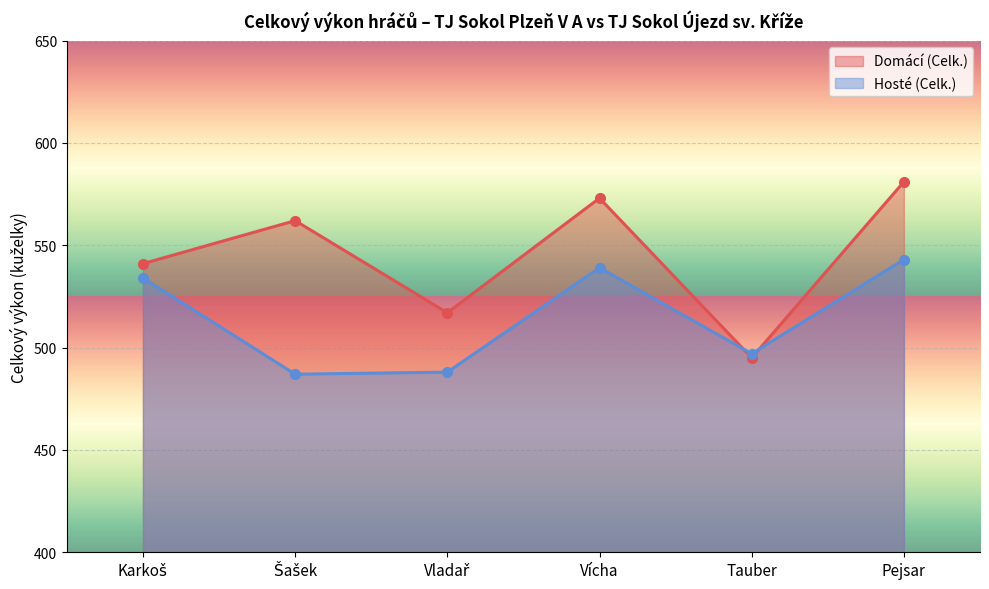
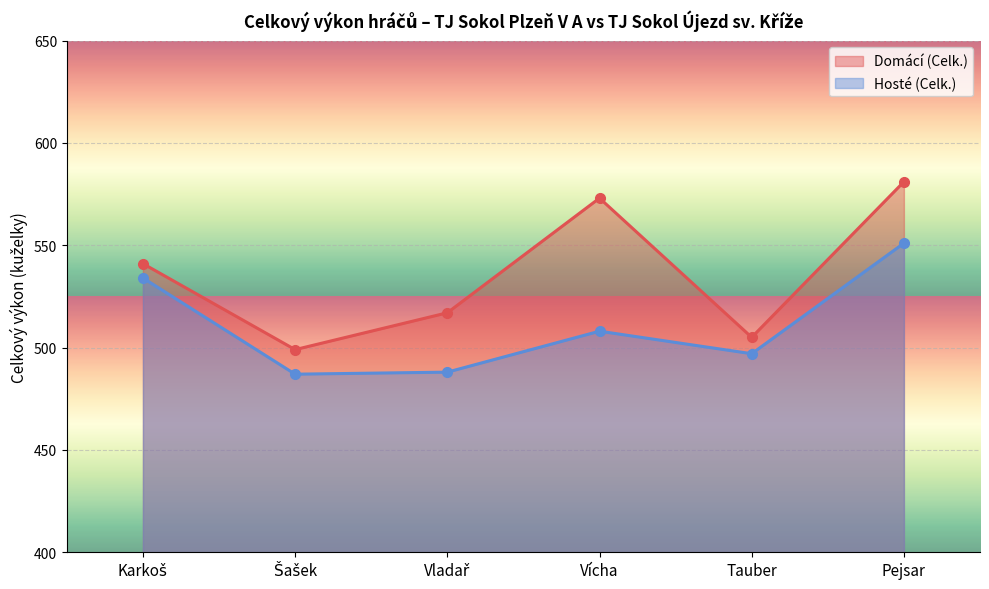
Domácí (Celk.), Šašek: 562 -> 499
Hosté (Celk.), Vícha: 539 -> 508
Domácí (Celk.), Tauber: 495 -> 505
Hosté (Celk.), Pejsar: 543 -> 551
